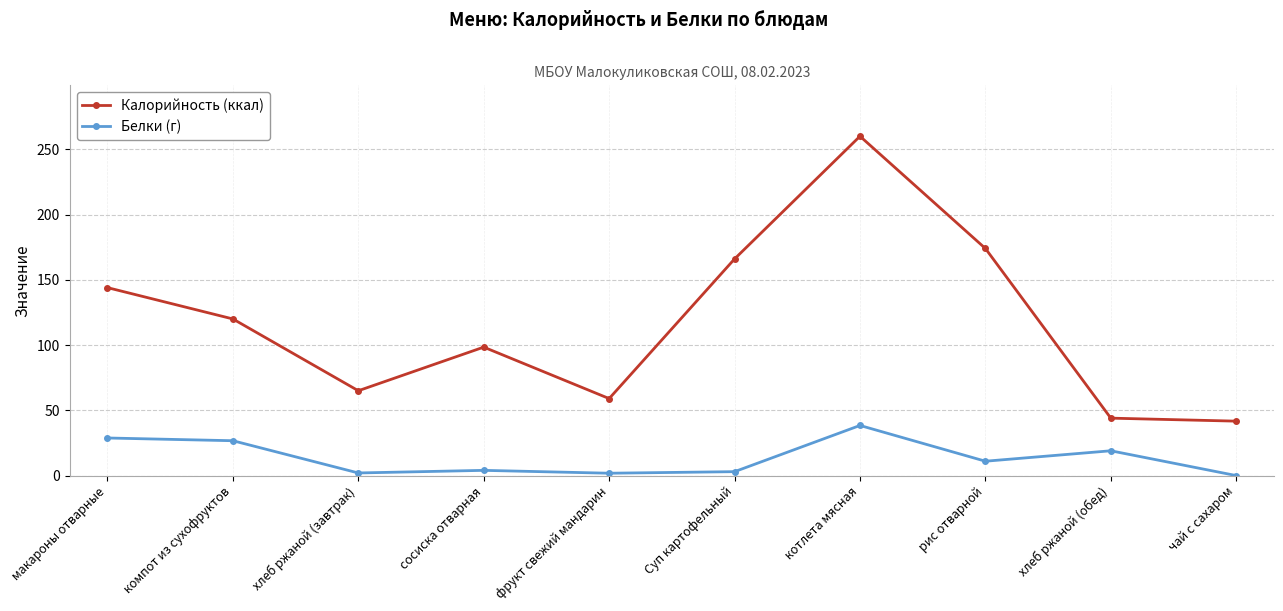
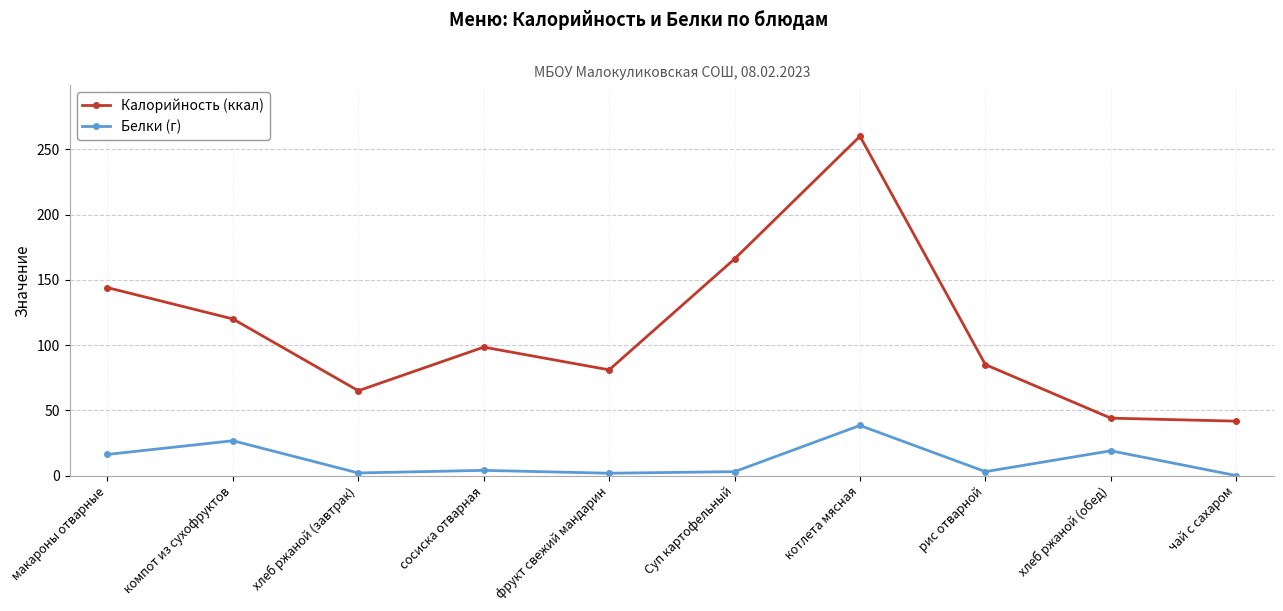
Белки (г), макароны отварные: 29 -> 16
Калорийность (ккал), фрукт свежий мандарин: 59 -> 81
Калорийность (ккал), рис отварной: 174 -> 85
Белки (г), рис отварной: 11 -> 3
